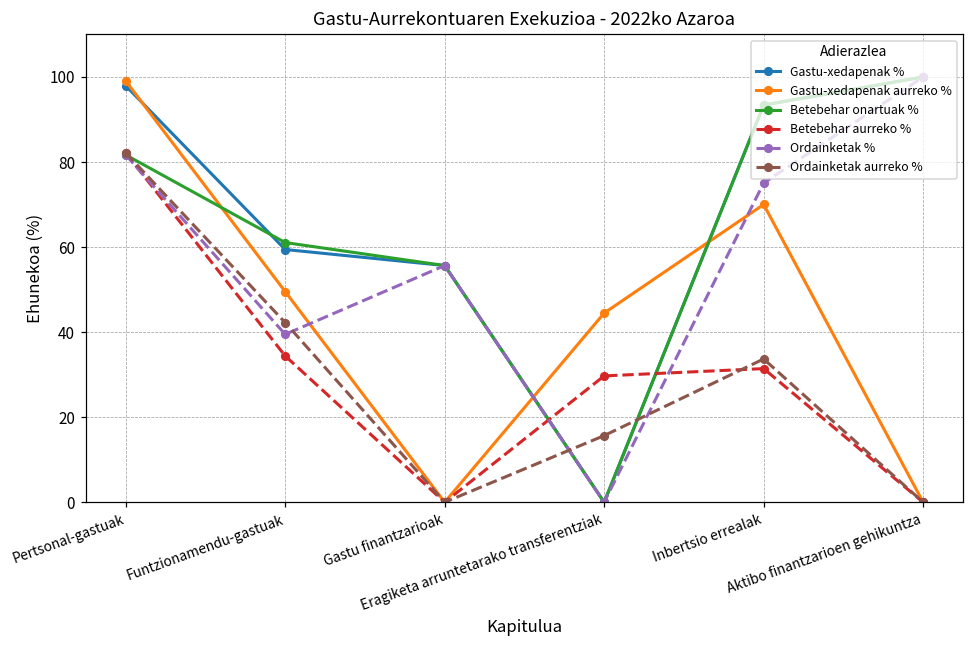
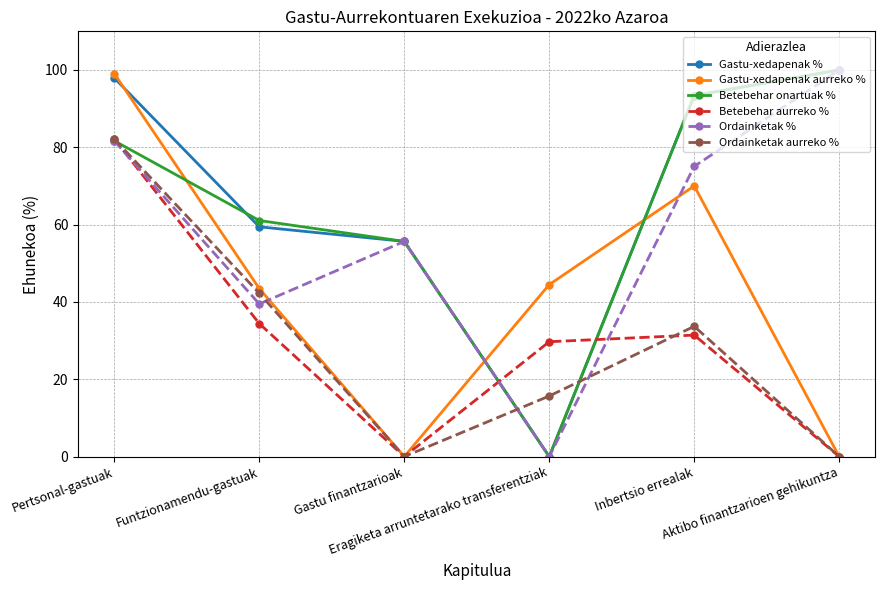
Gastu-xedapenak aurreko %, Funtzionamendu-gastuak: 50 -> 43
